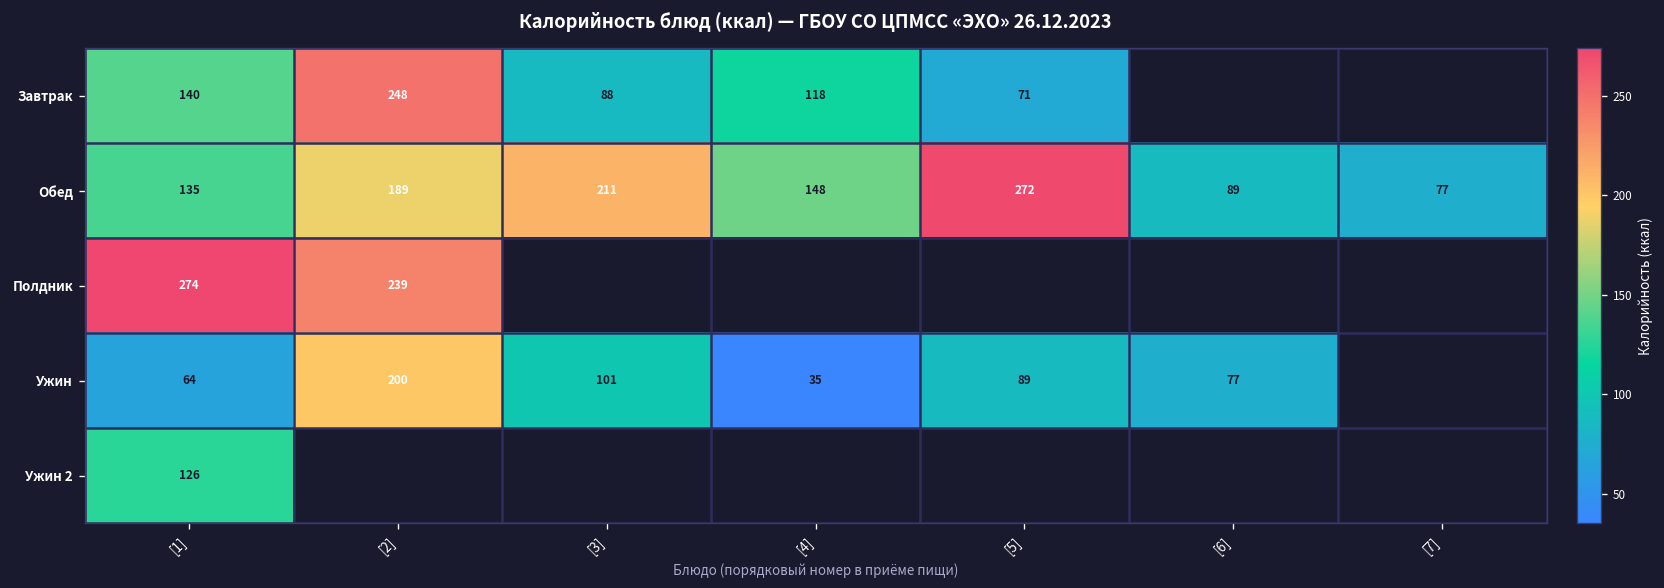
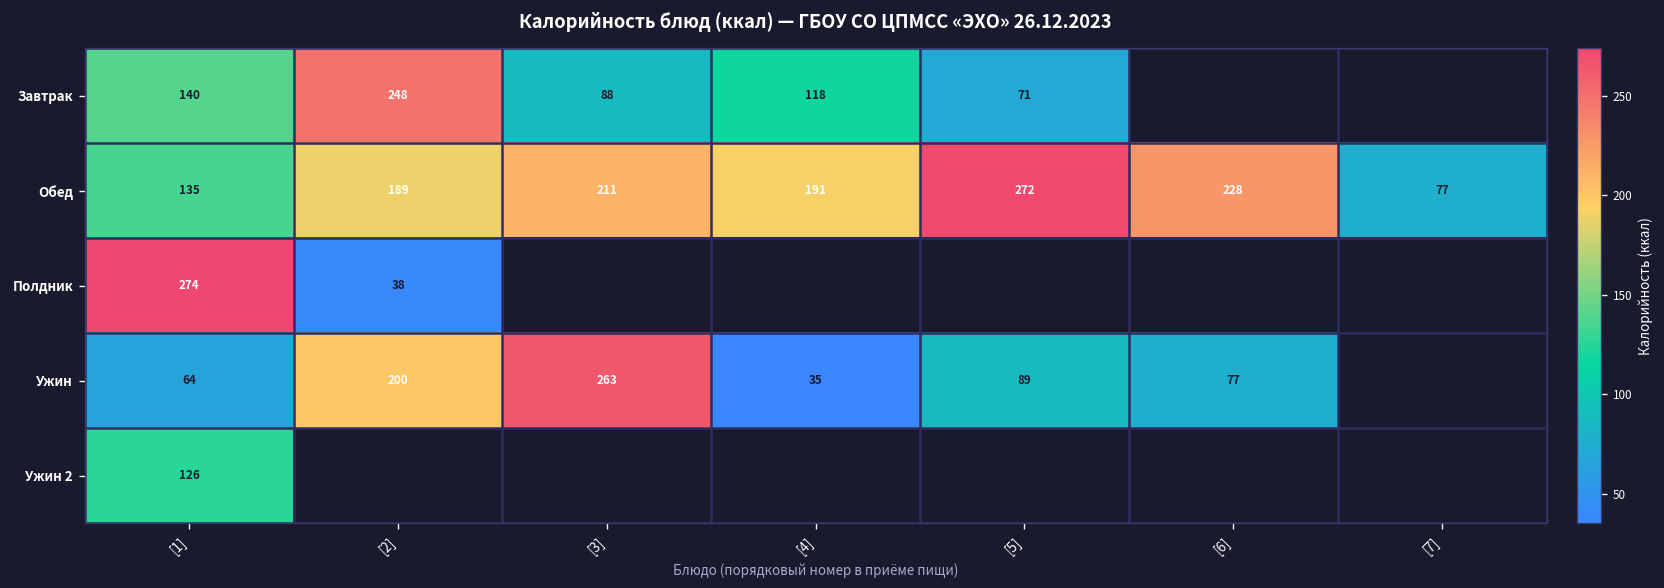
Обед, [4]: 148 -> 191
Обед, [6]: 89 -> 228
Полдник, [2]: 239 -> 38
Ужин, [3]: 101 -> 263
